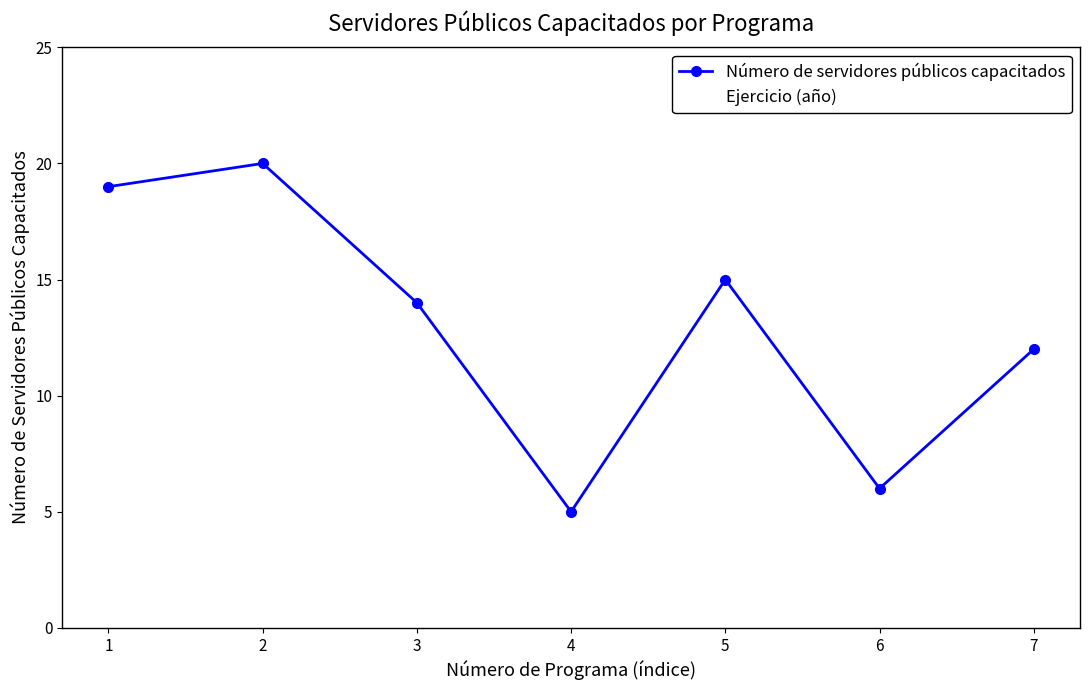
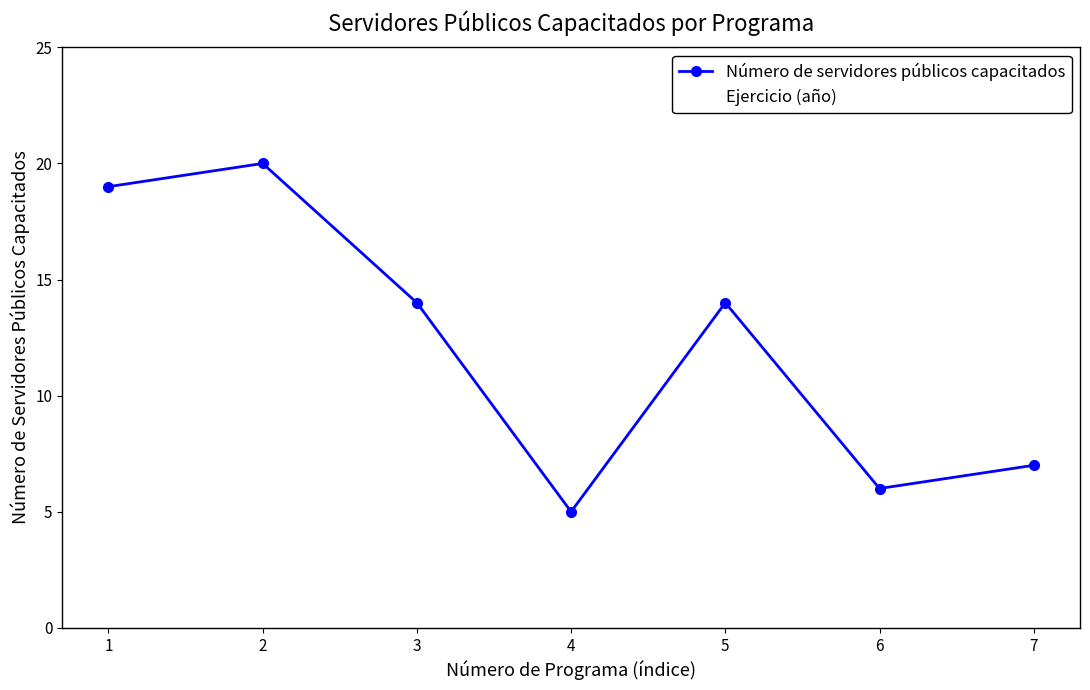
5: 15 -> 14
7: 12 -> 7
